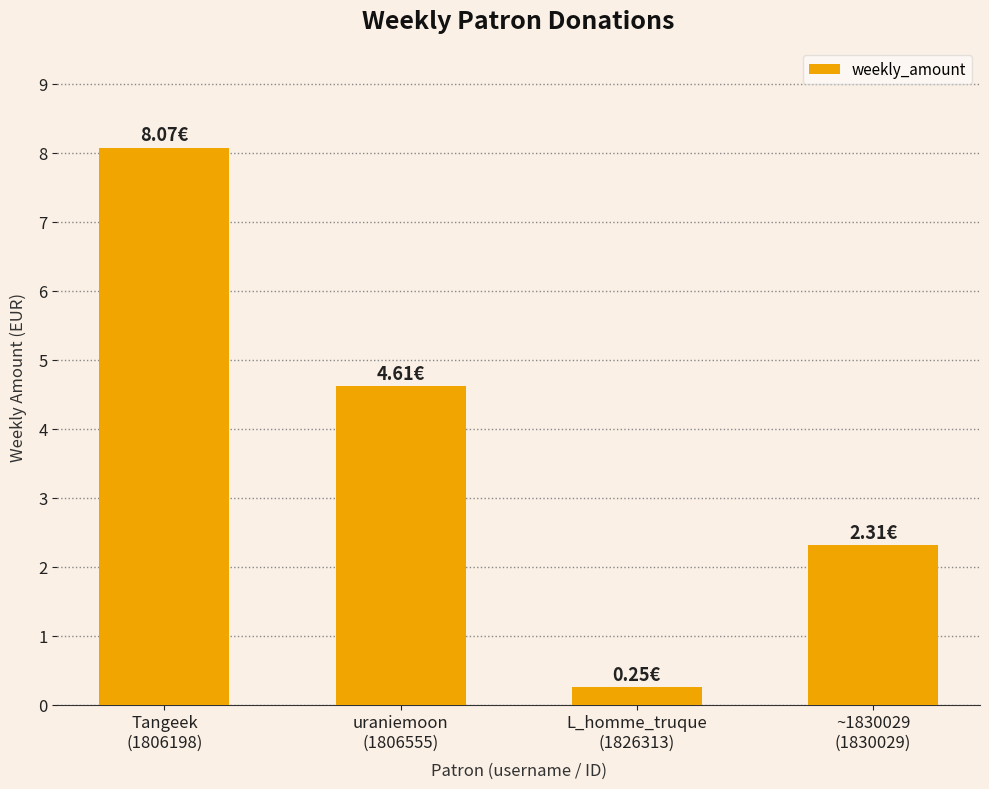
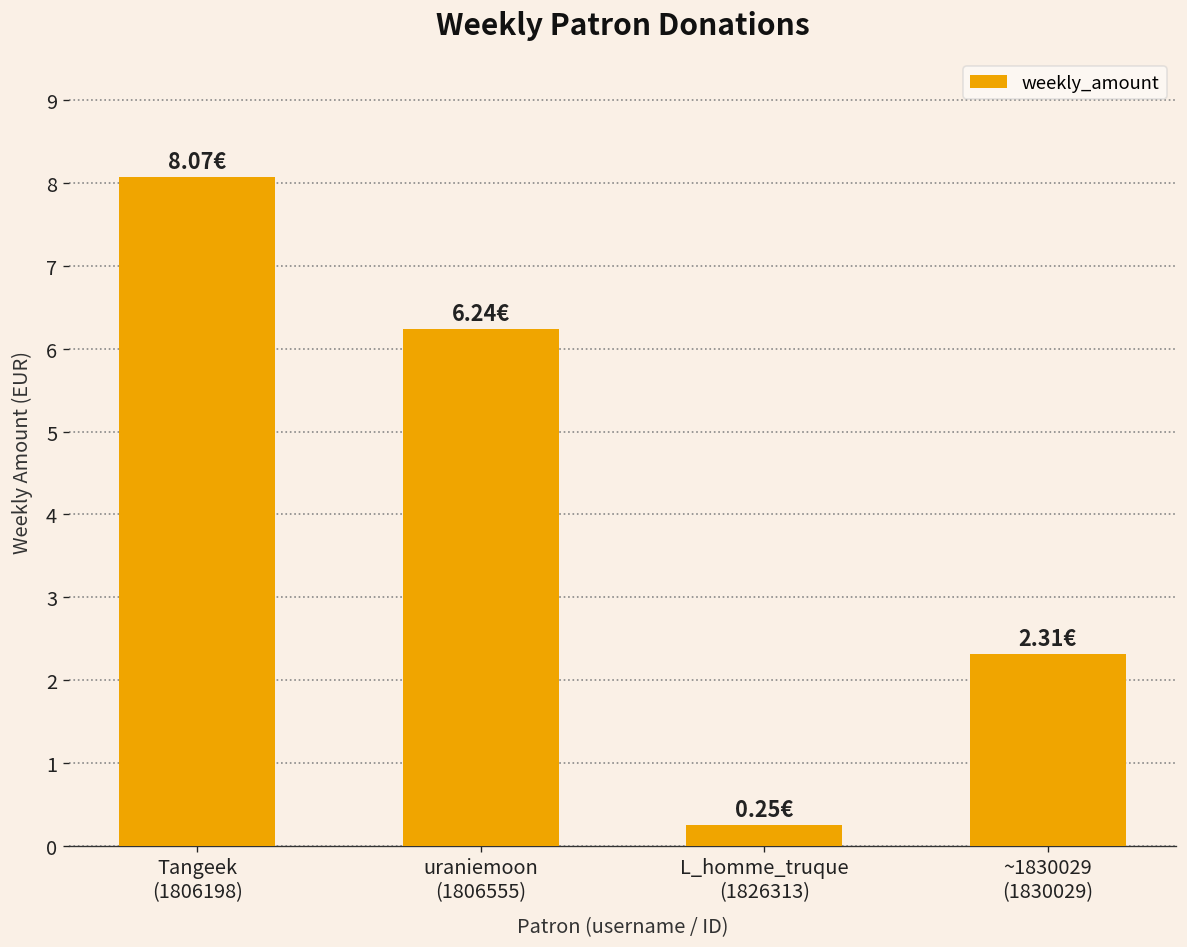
uraniemoon (1806555): 4.61€ -> 6.24€
